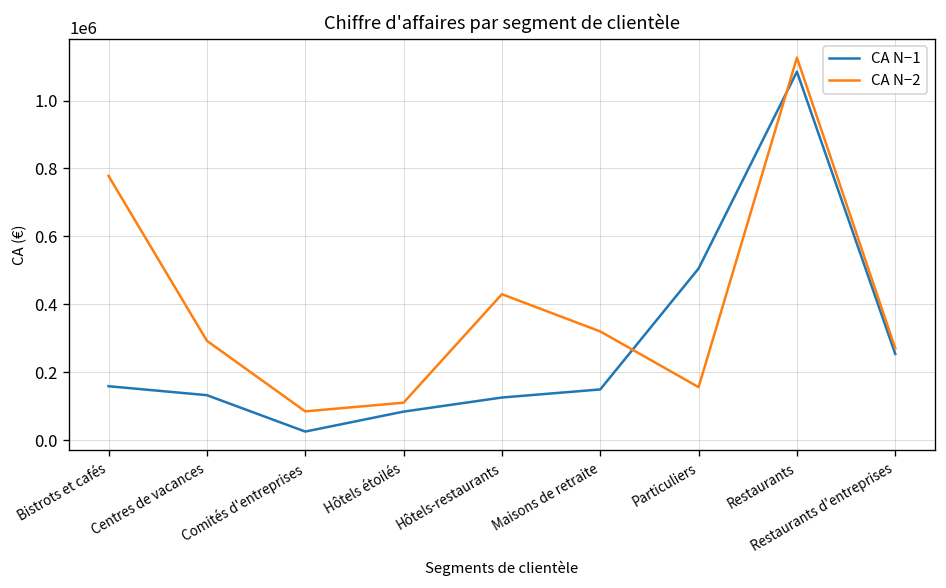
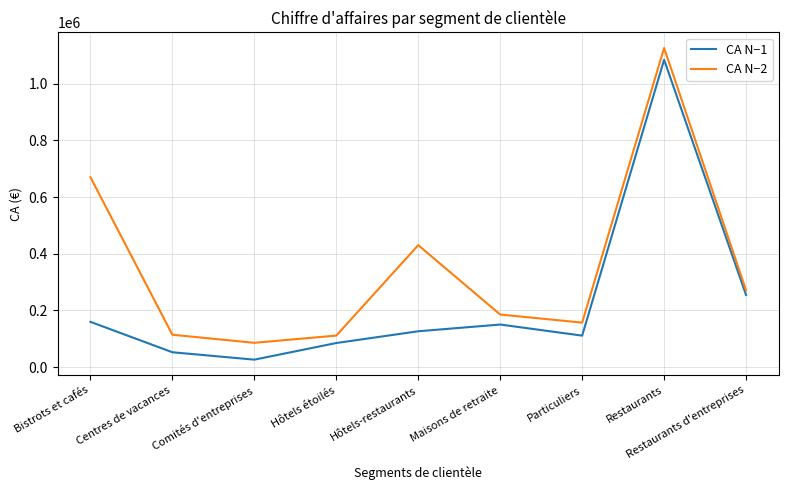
CA N−2, Bistrots et cafés: 780000 -> 670000
CA N−1, Centres de vacances: 130000 -> 50000
CA N−2, Centres de vacances: 290000 -> 110000
CA N−2, Maisons de retraite: 320000 -> 190000
CA N−1, Particuliers: 510000 -> 110000
